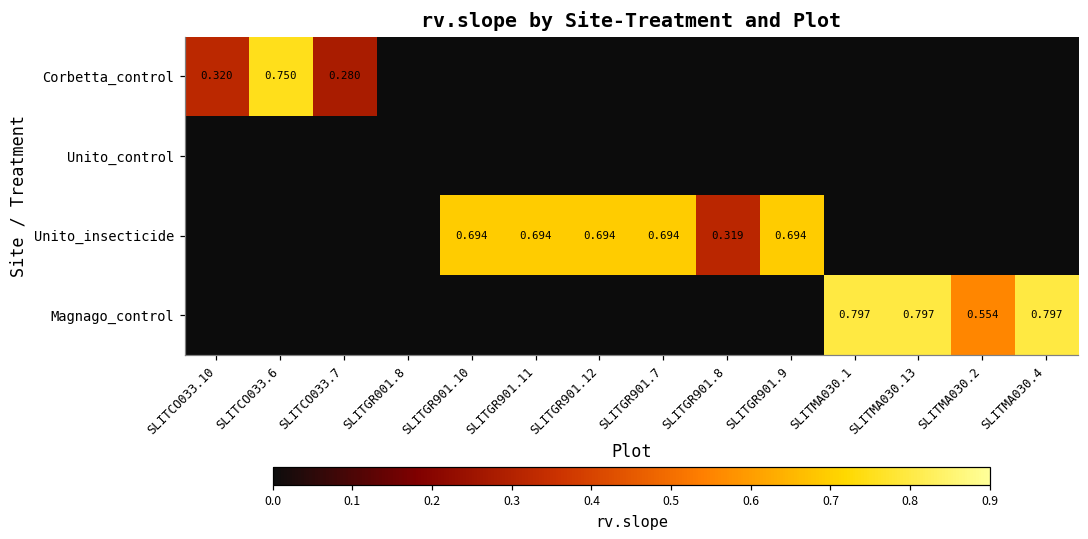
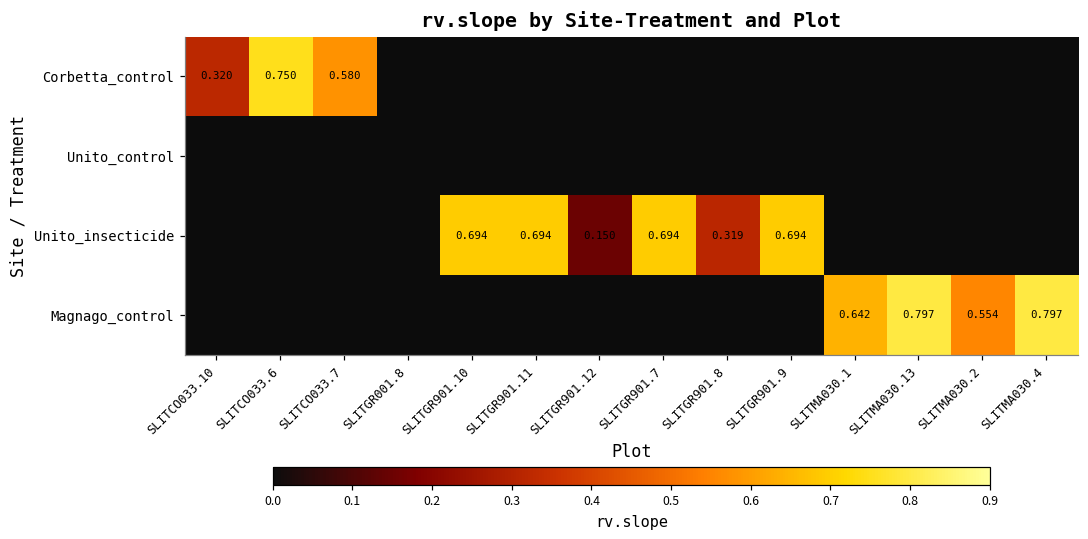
Corbetta_control, SLITCO033.7: 0.280 -> 0.580
Unito_insecticide, SLITGR901.12: 0.694 -> 0.150
Magnago_control, SLITMA030.1: 0.797 -> 0.642
